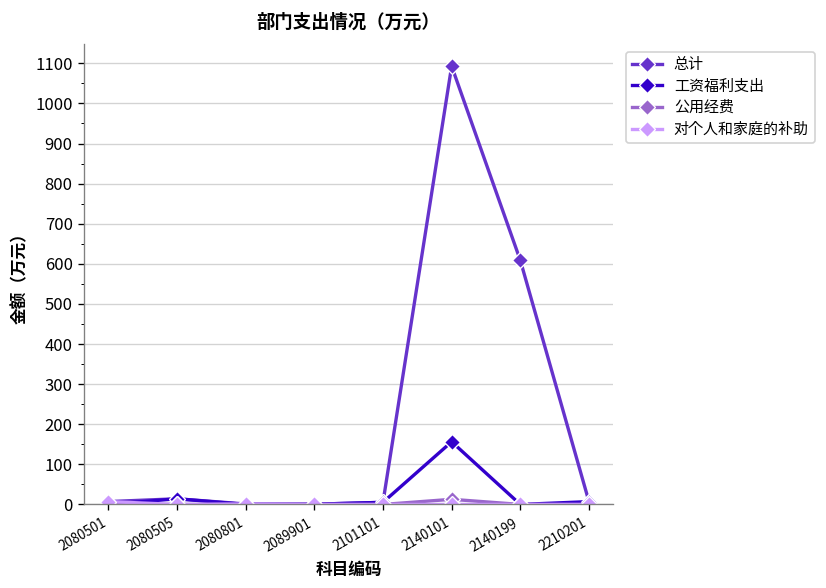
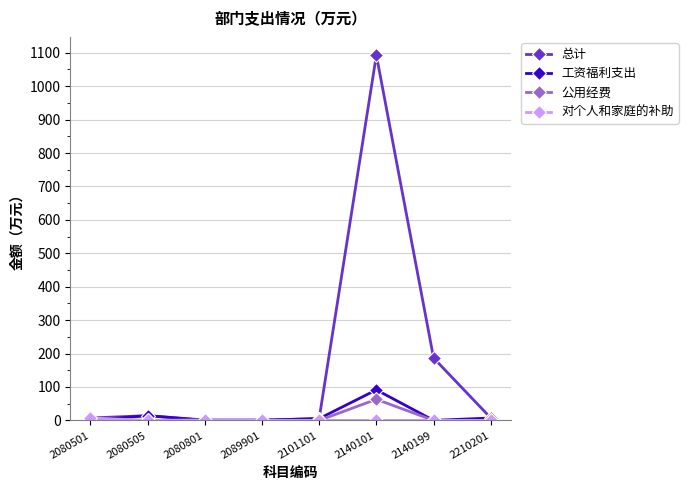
工资福利支出, 2140101: 160 -> 90
公用经费, 2140101: 10 -> 60
总计, 2140199: 610 -> 190
